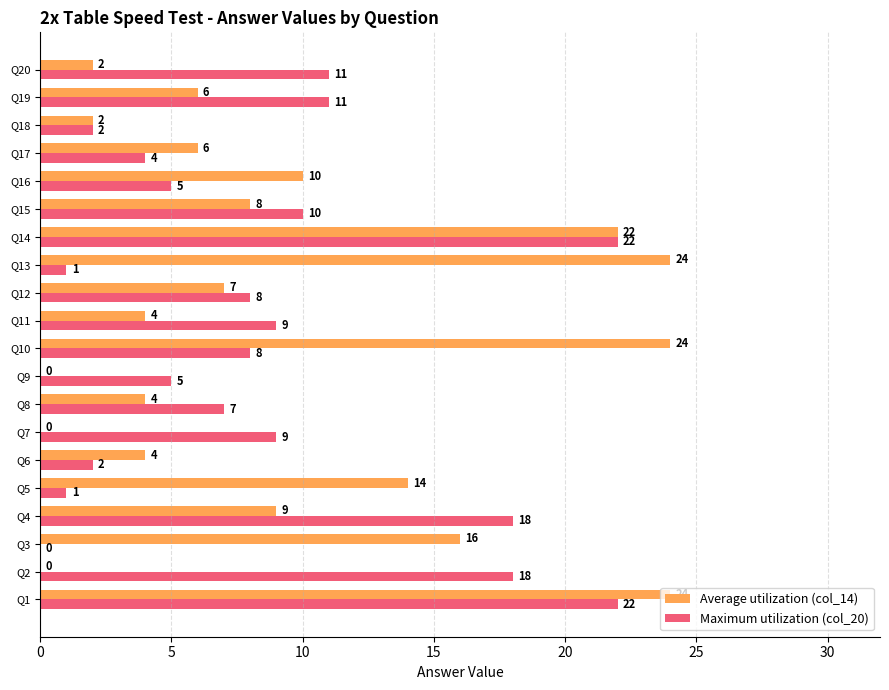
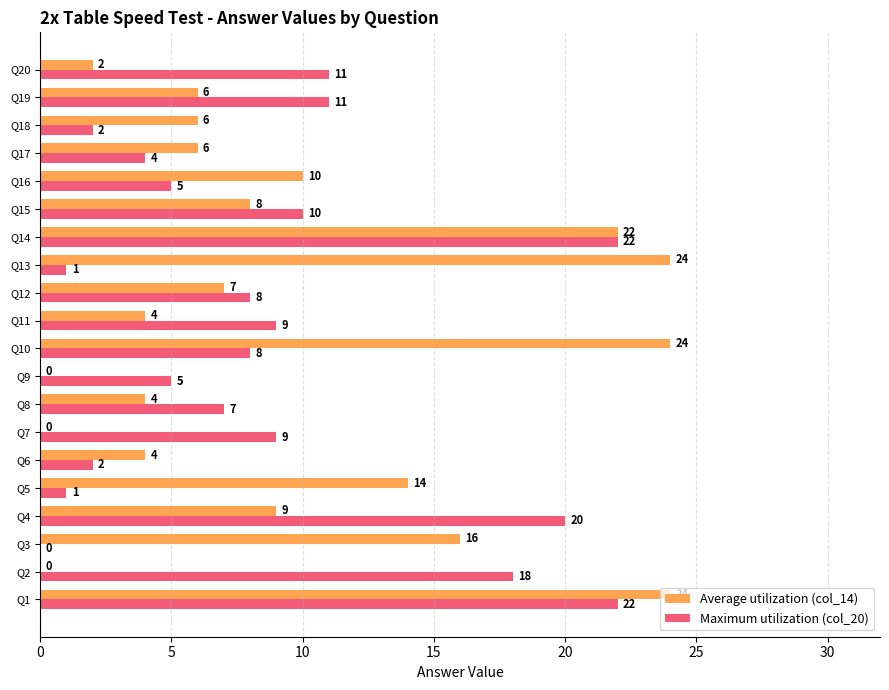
Average utilization (col_14), Q18: 2 -> 6
Maximum utilization (col_20), Q4: 18 -> 20
